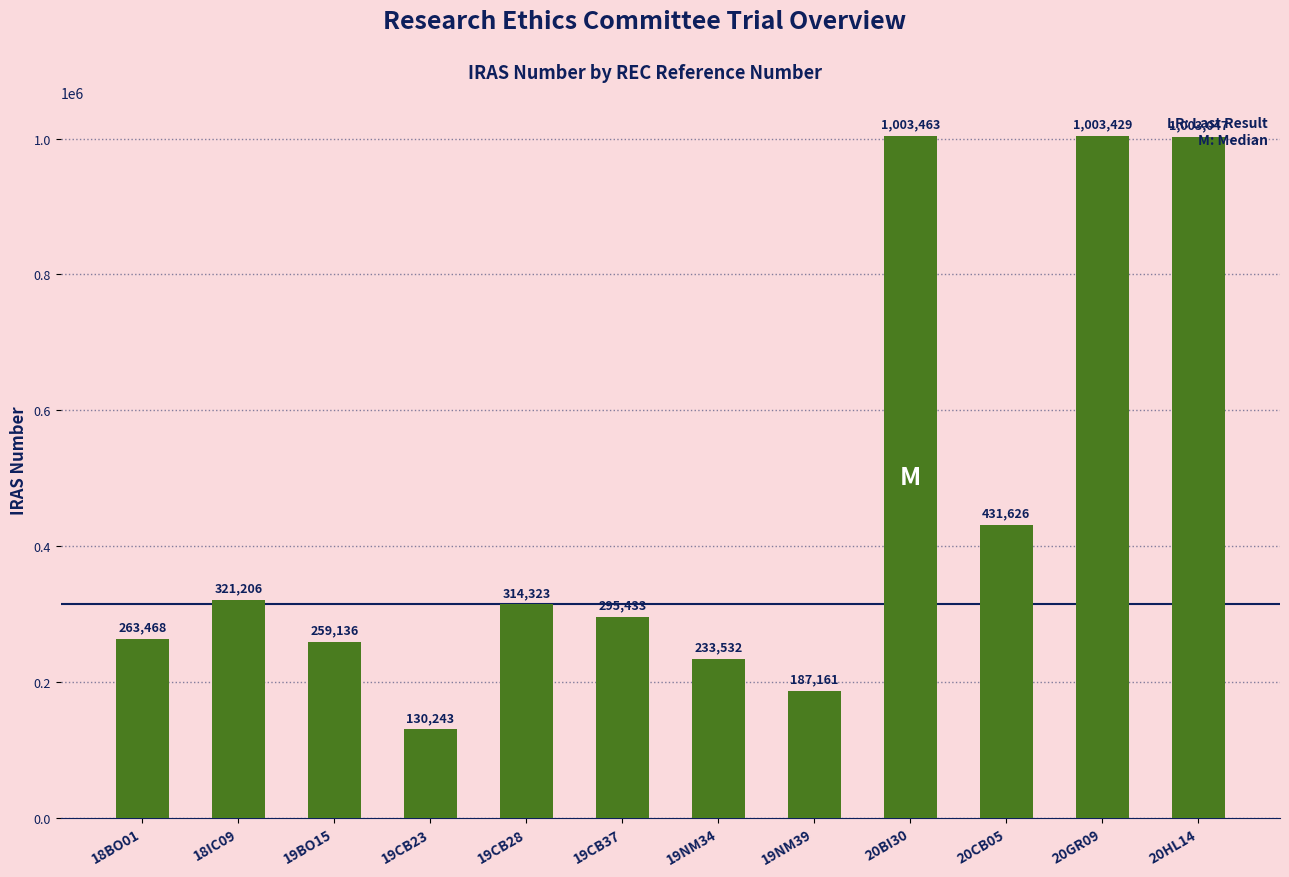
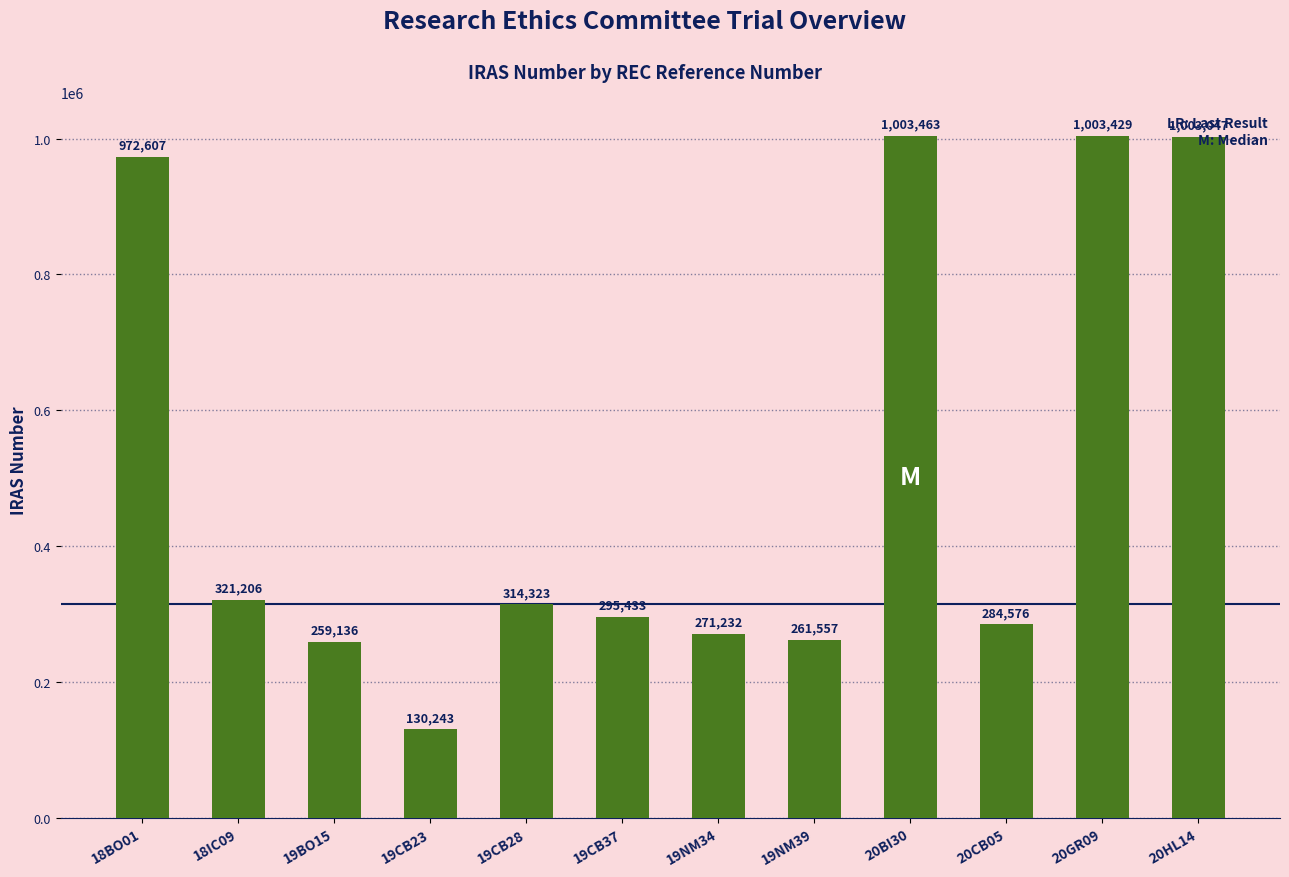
18BO01: 263,468 -> 972,607
19NM34: 233,532 -> 271,232
19NM39: 187,161 -> 261,557
20CB05: 431,626 -> 284,576
